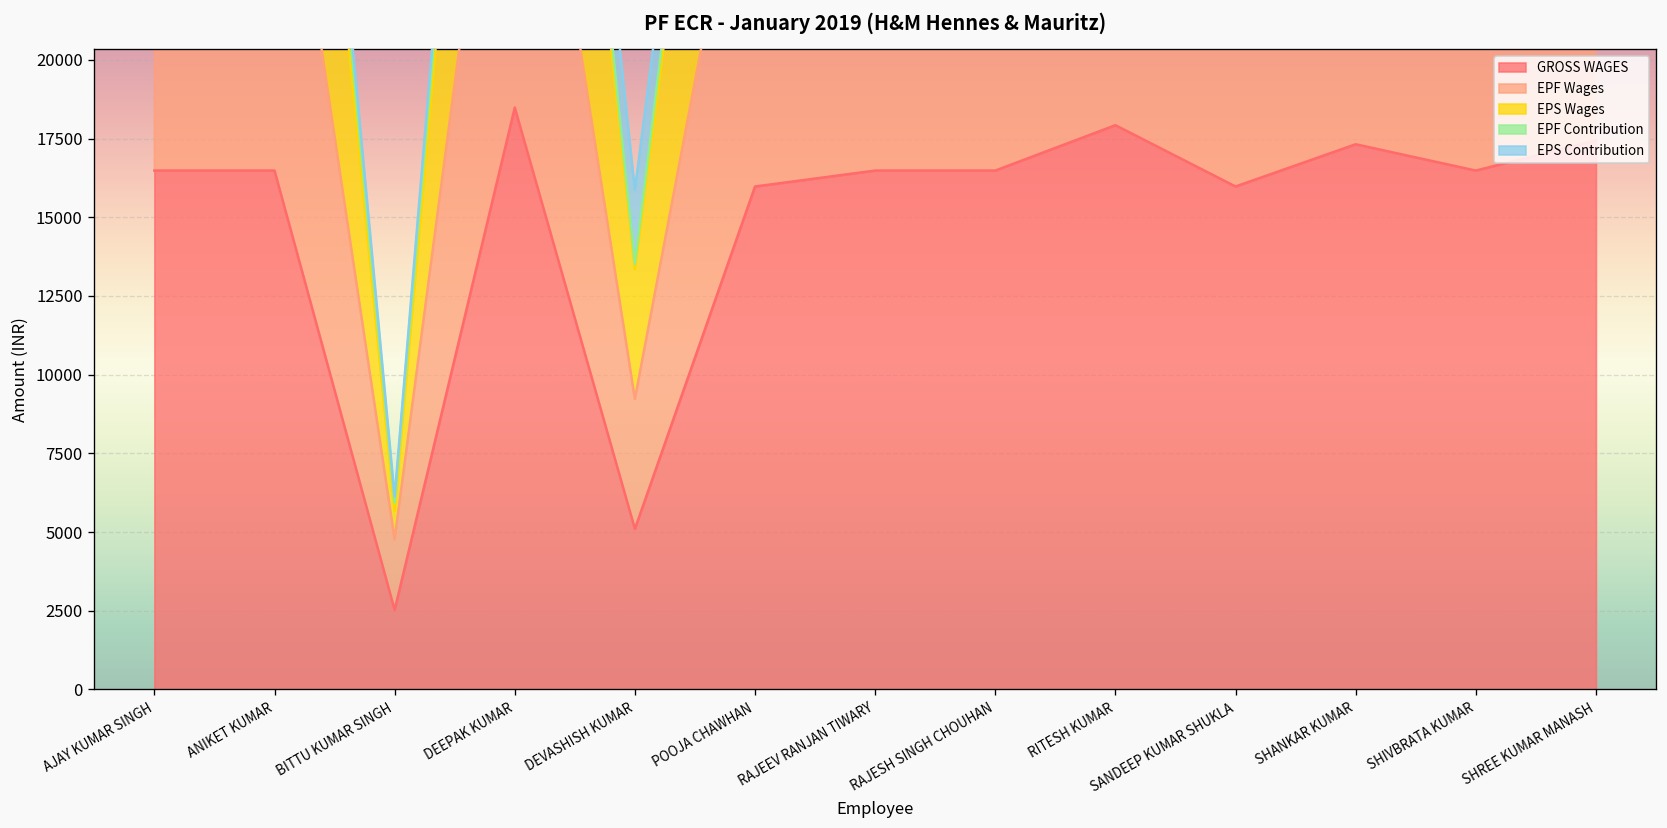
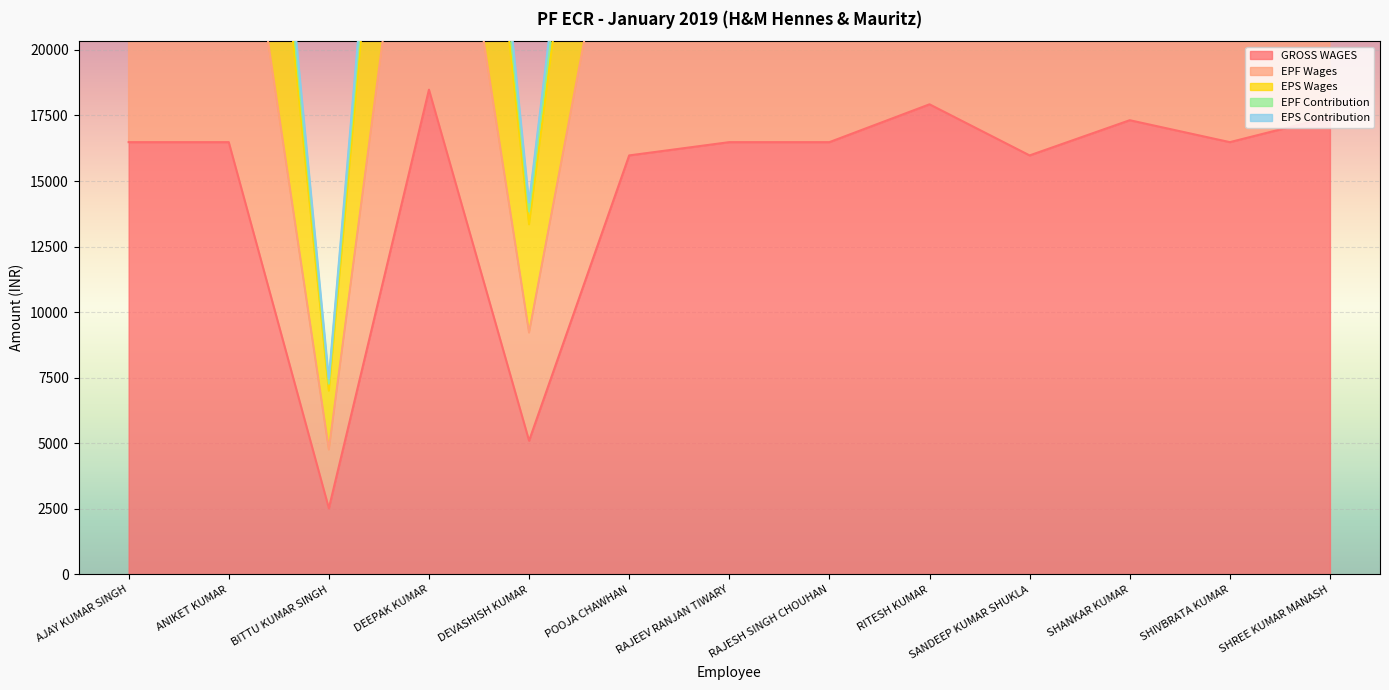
EPS Wages, BITTU KUMAR SINGH: 900 -> 2200
EPF Contribution, DEVASHISH KUMAR: 200 -> 500
EPS Contribution, DEVASHISH KUMAR: 2300 -> 300
